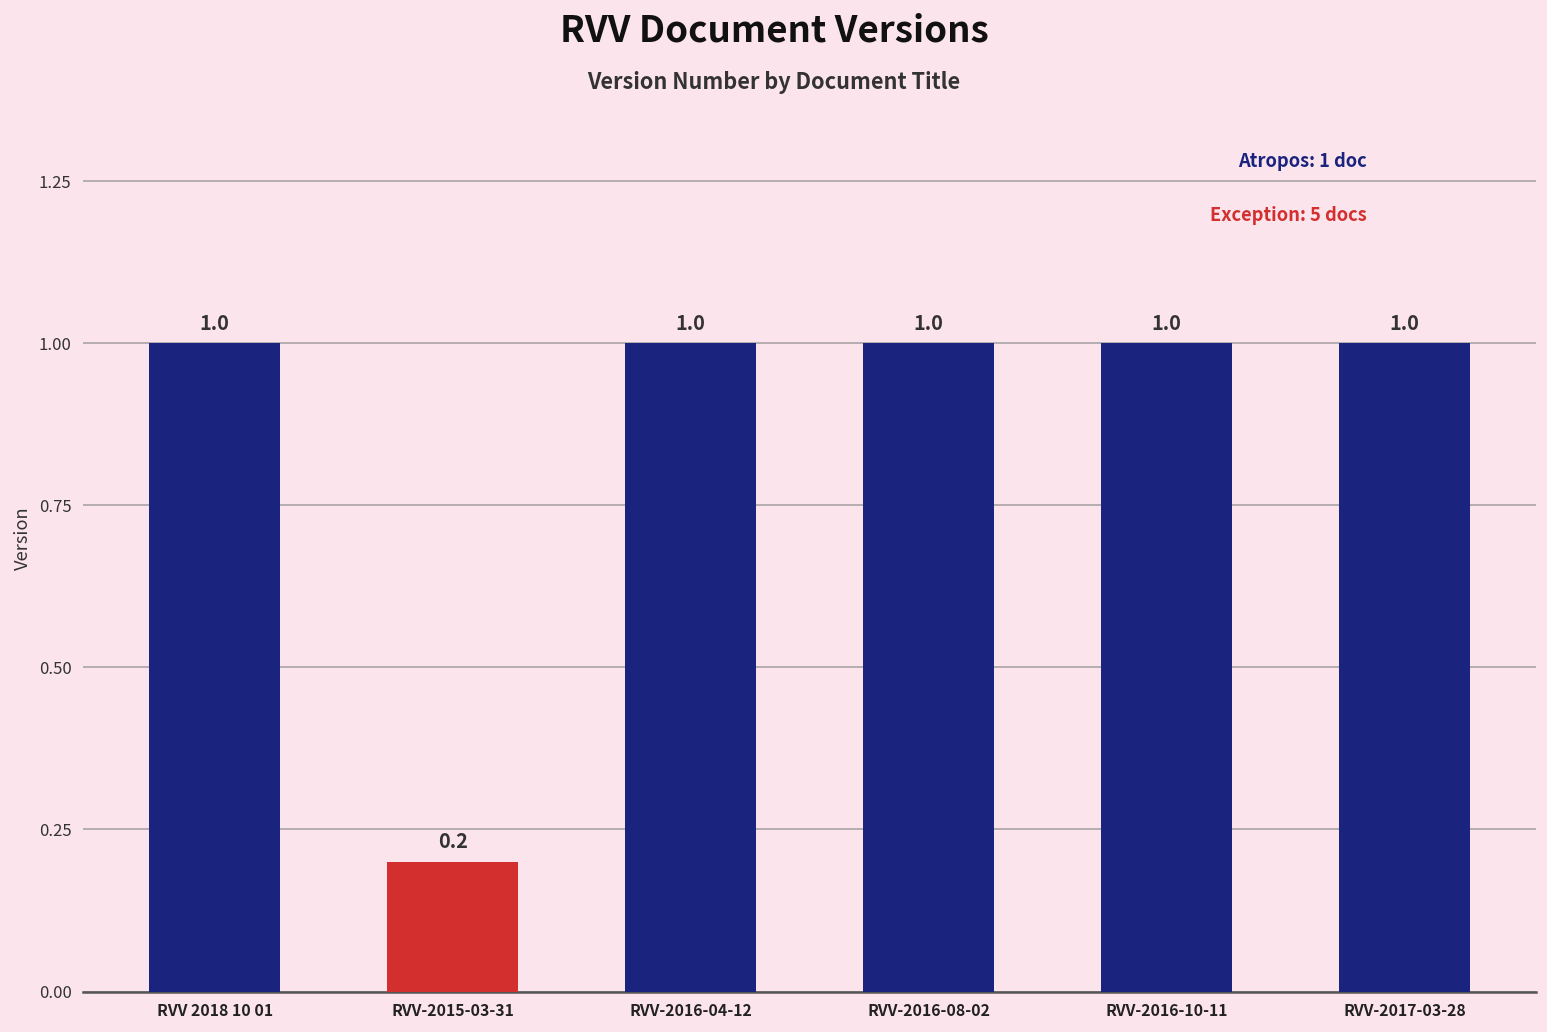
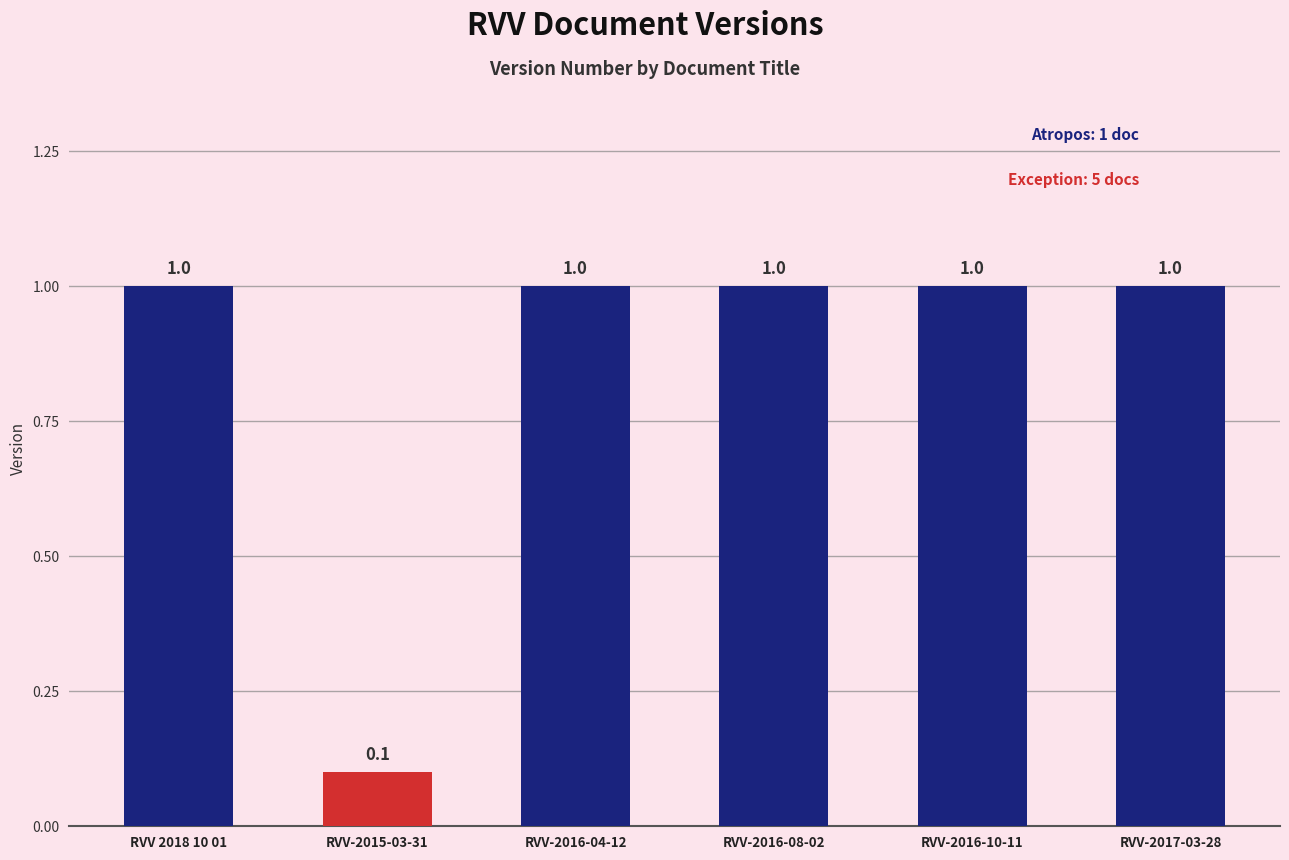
RVV-2015-03-31: 0.2 -> 0.1
